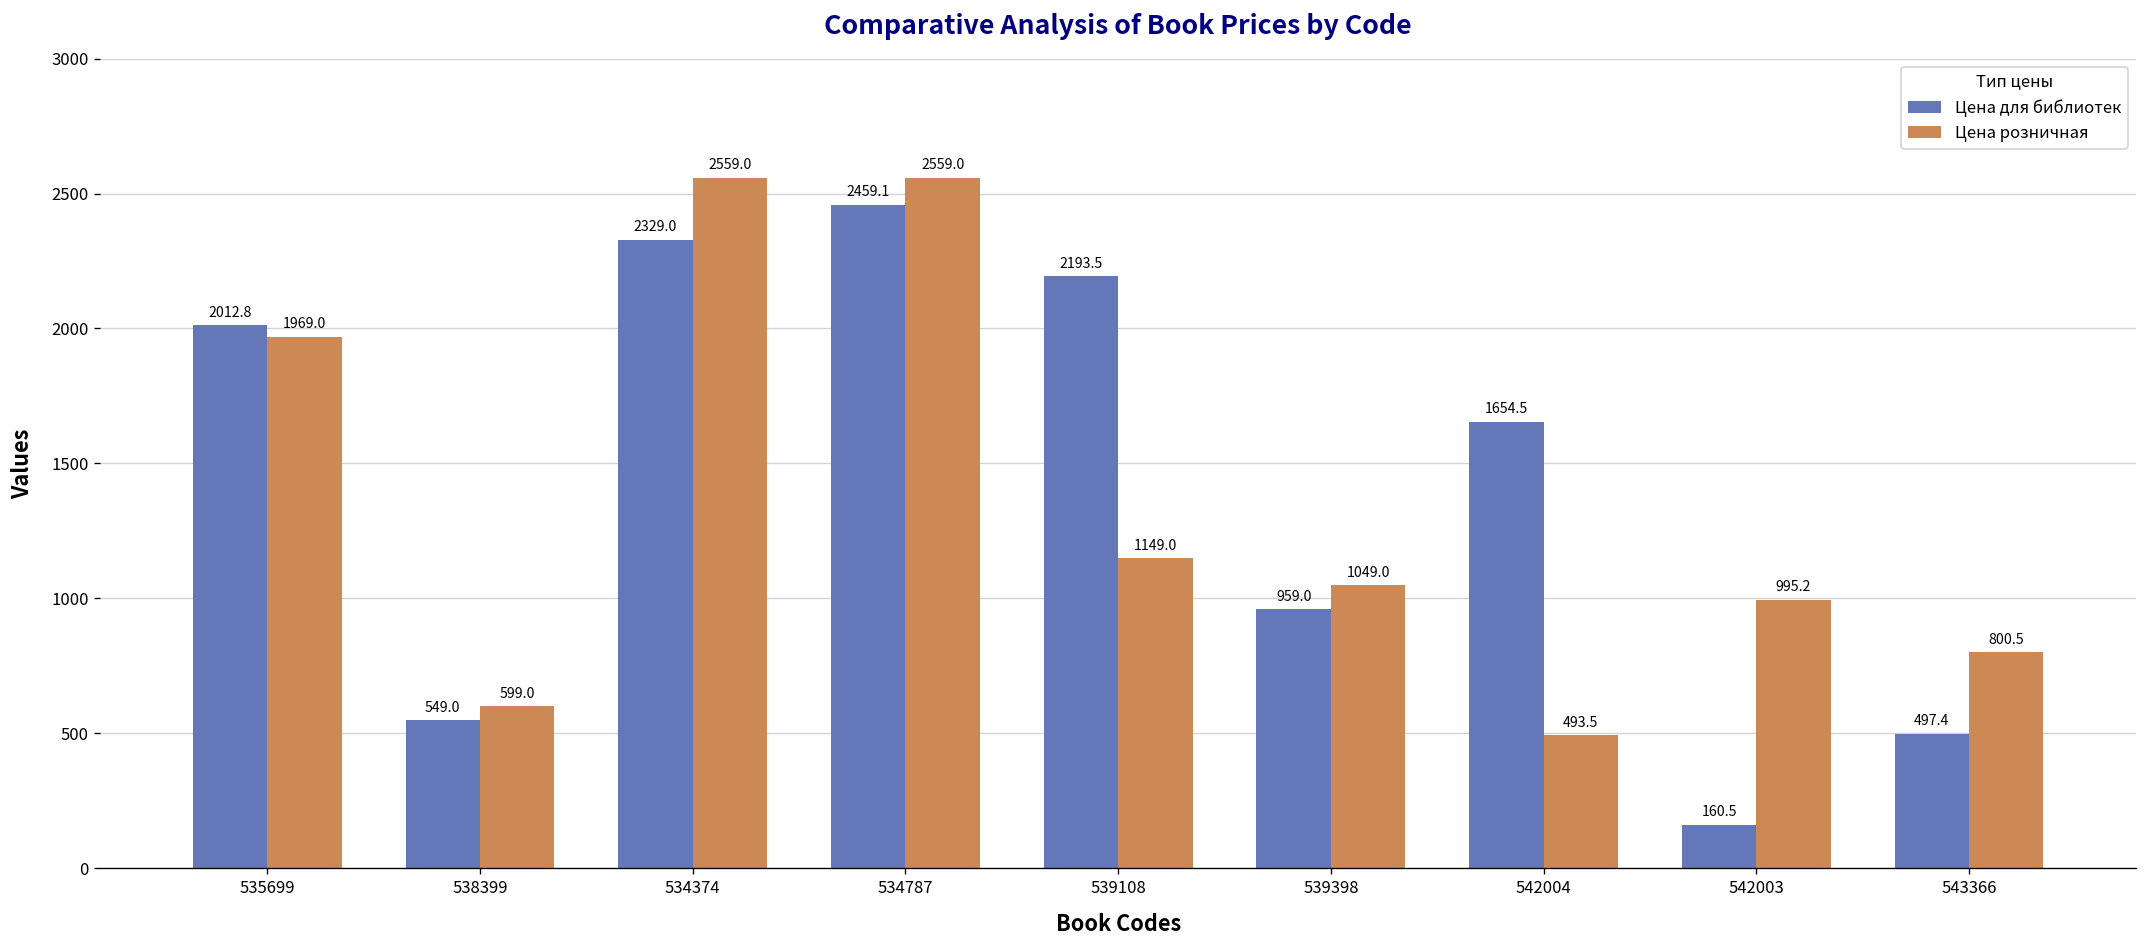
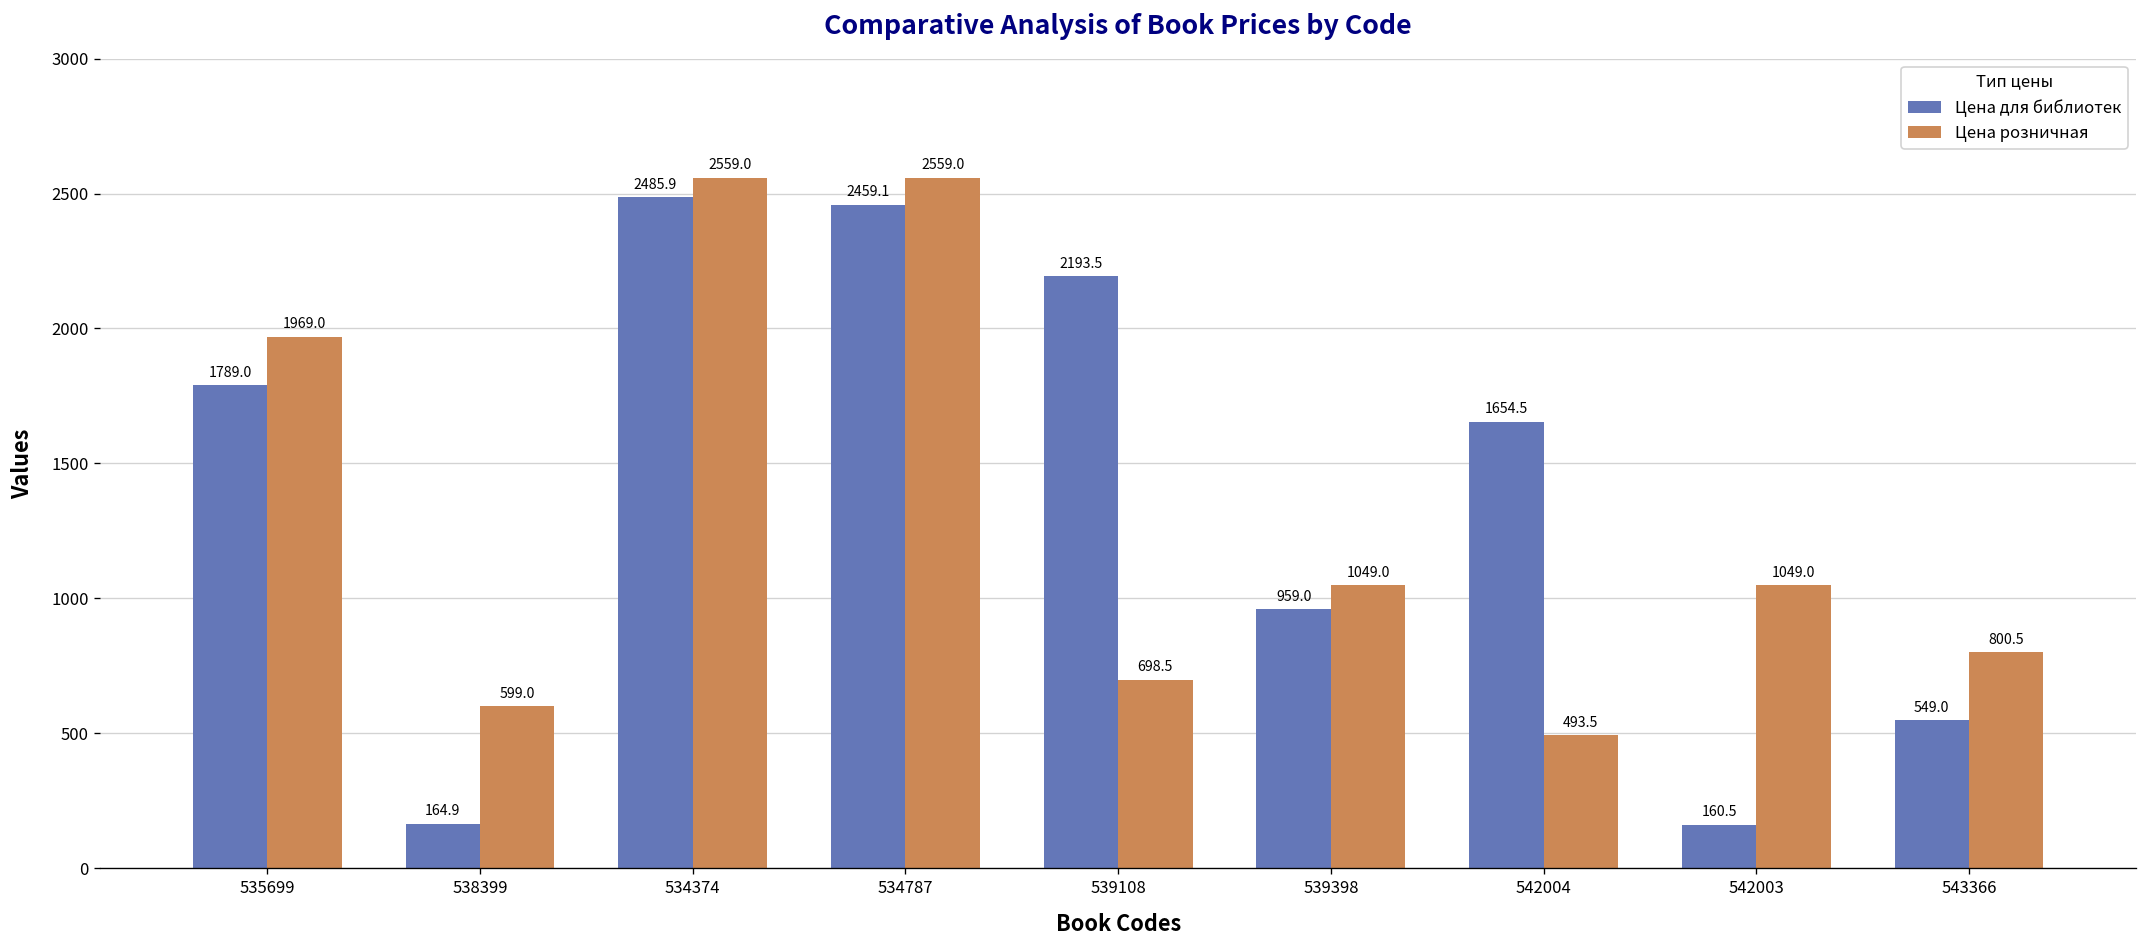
Цена для библиотек, 535699: 2012.8 -> 1789.0
Цена для библиотек, 538399: 549.0 -> 164.9
Цена для библиотек, 534374: 2329.0 -> 2485.9
Цена розничная, 539108: 1149.0 -> 698.5
Цена розничная, 542003: 995.2 -> 1049.0
Цена для библиотек, 543366: 497.4 -> 549.0
